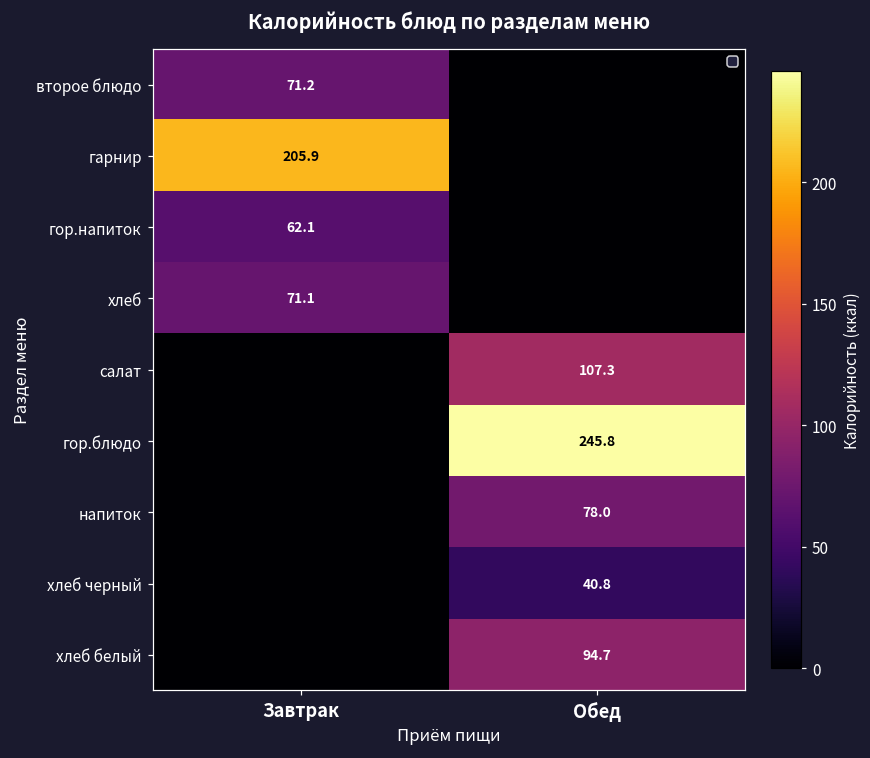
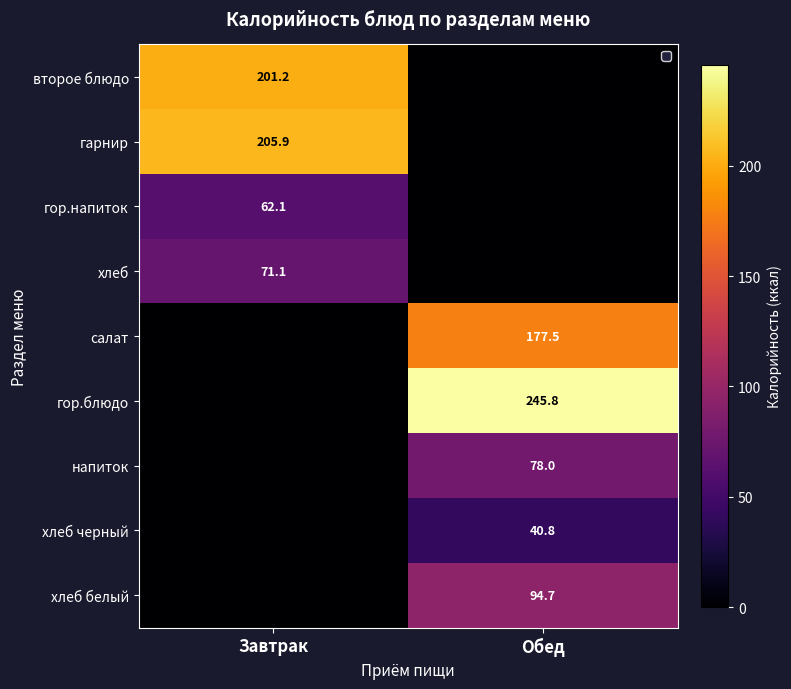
второе блюдо, Завтрак: 71.2 -> 201.2
салат, Обед: 107.3 -> 177.5
